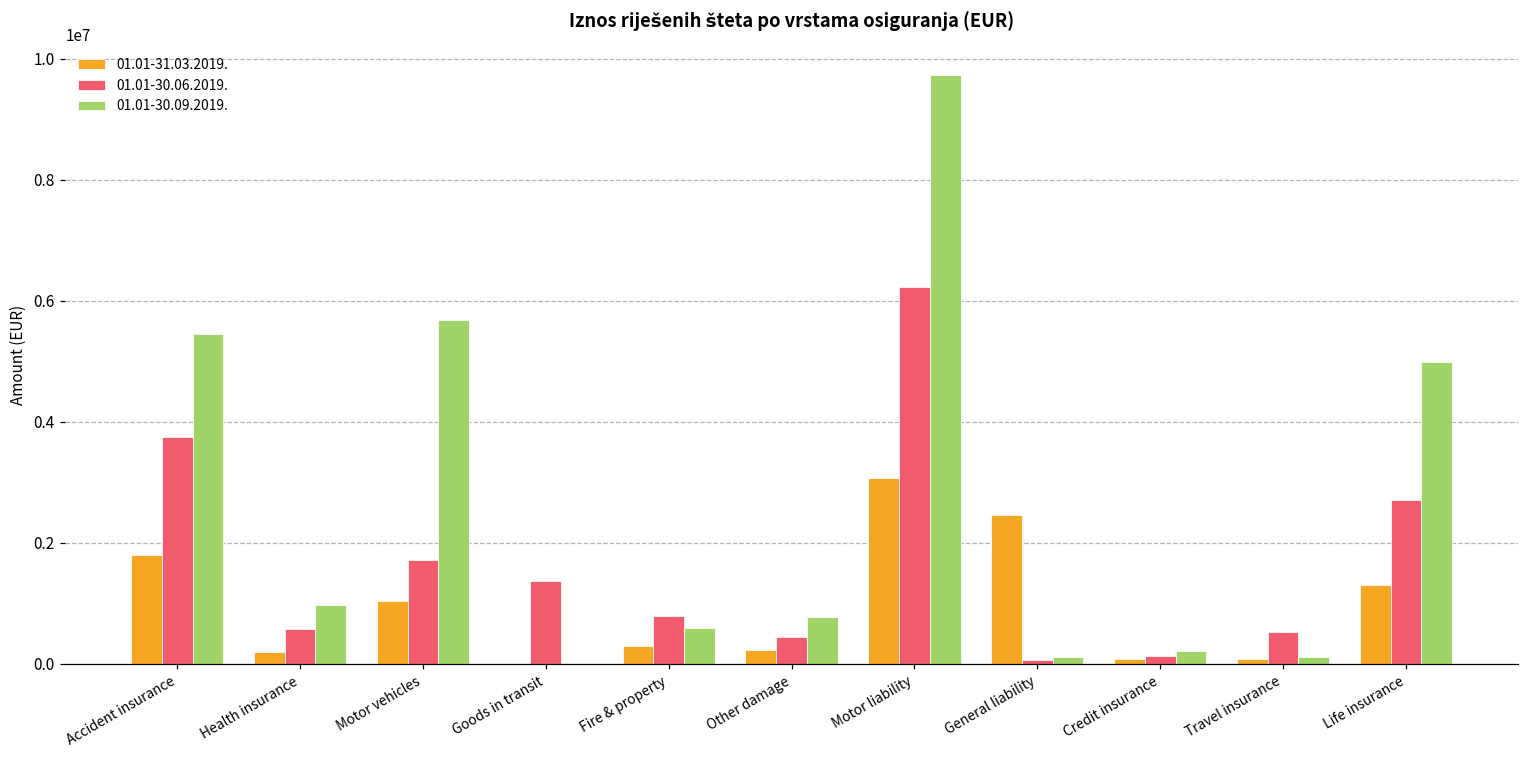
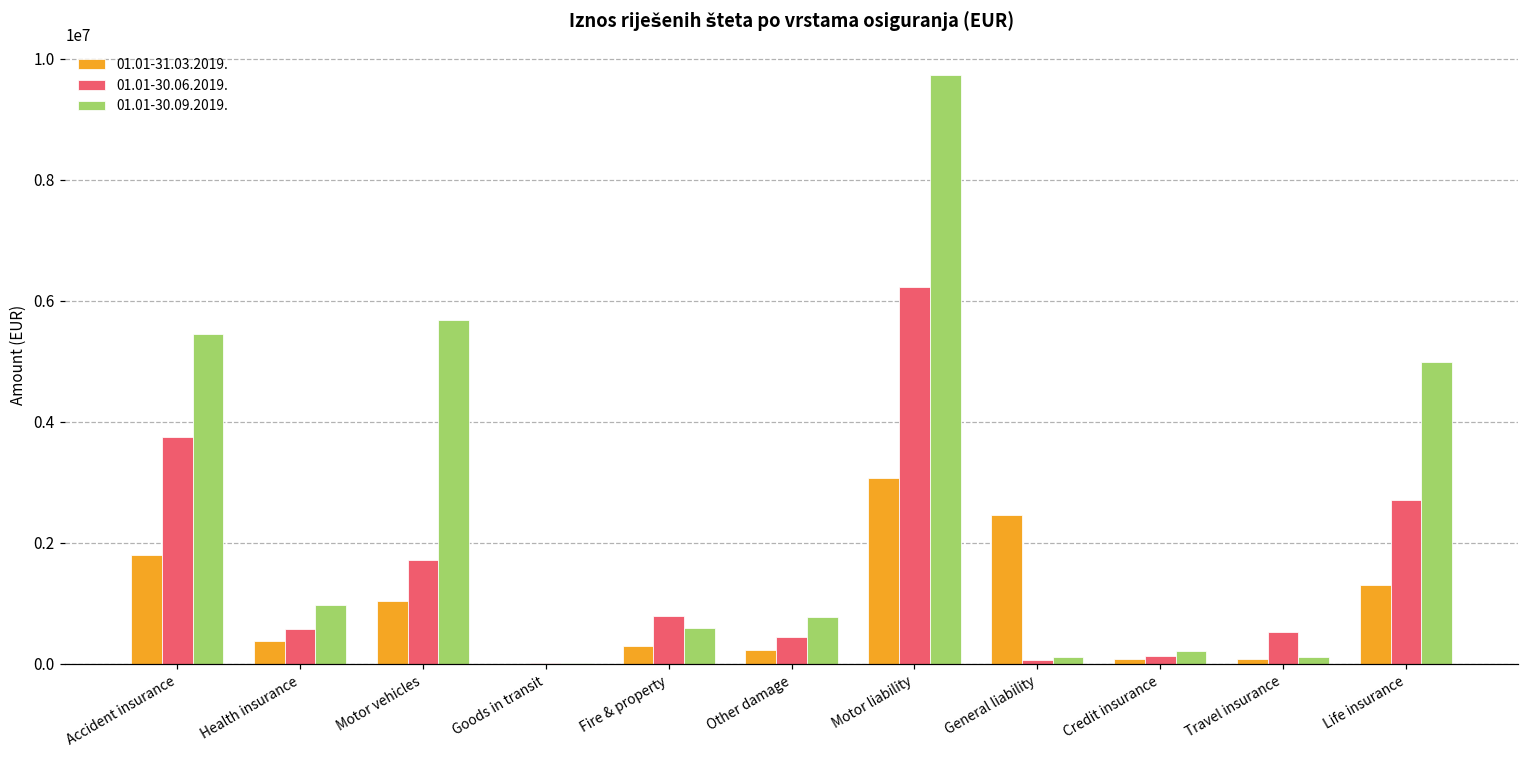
01.01-31.03.2019., Health insurance: 200000 -> 400000
01.01-30.06.2019., Goods in transit: 1400000 -> 0
